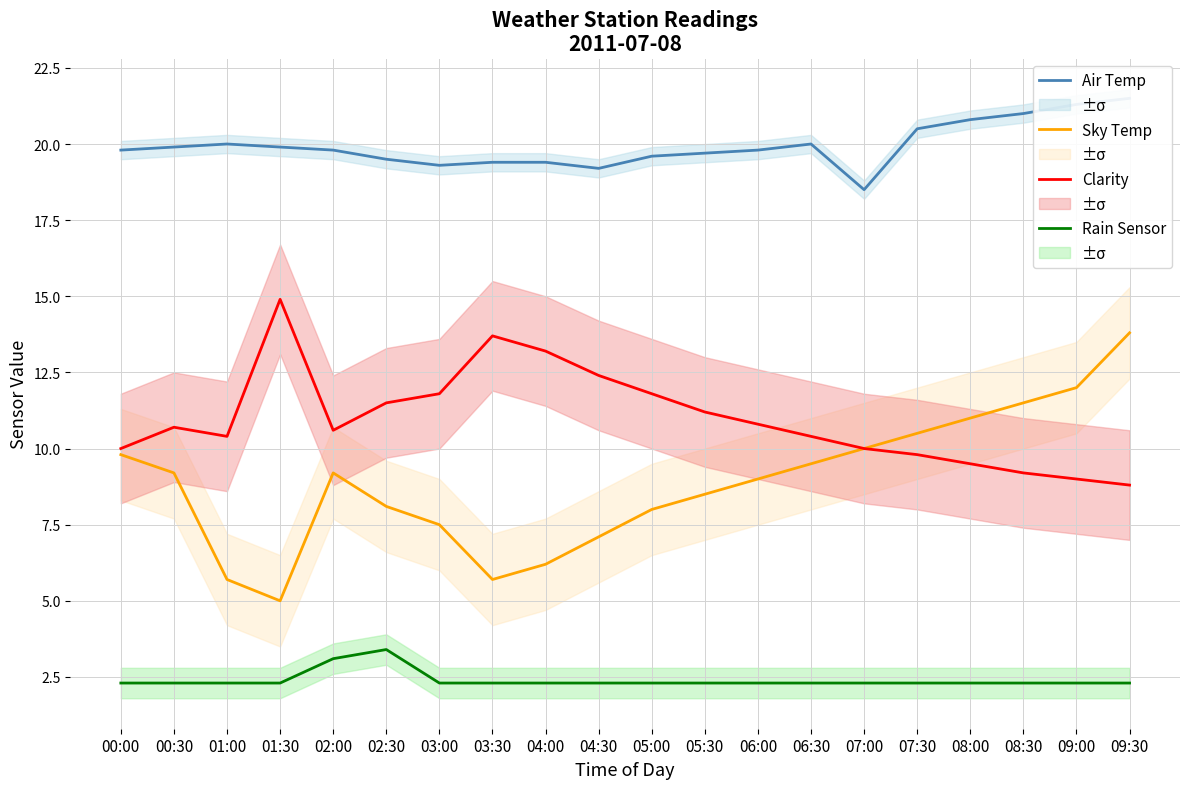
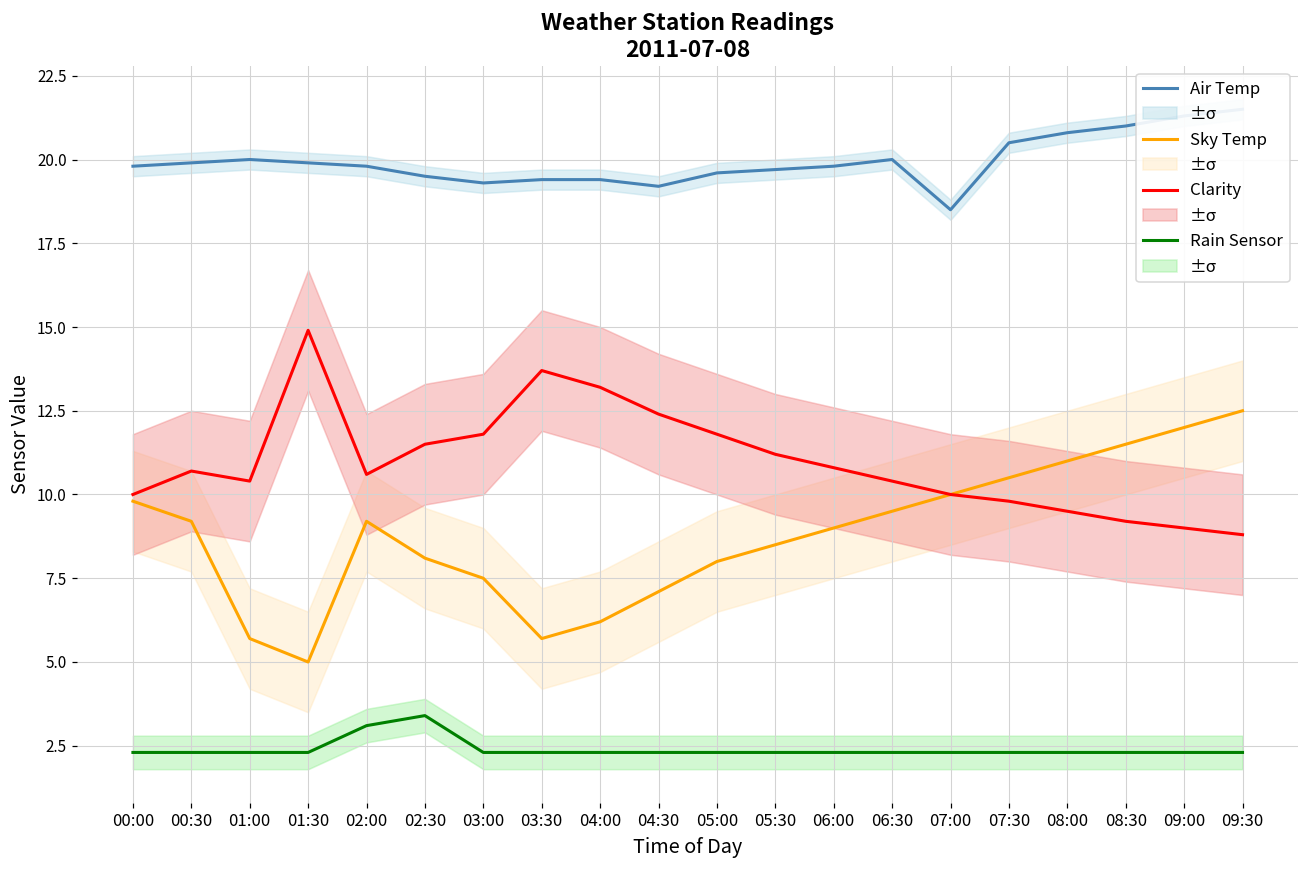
Sky Temp, 09:30: 13.8 -> 12.5
